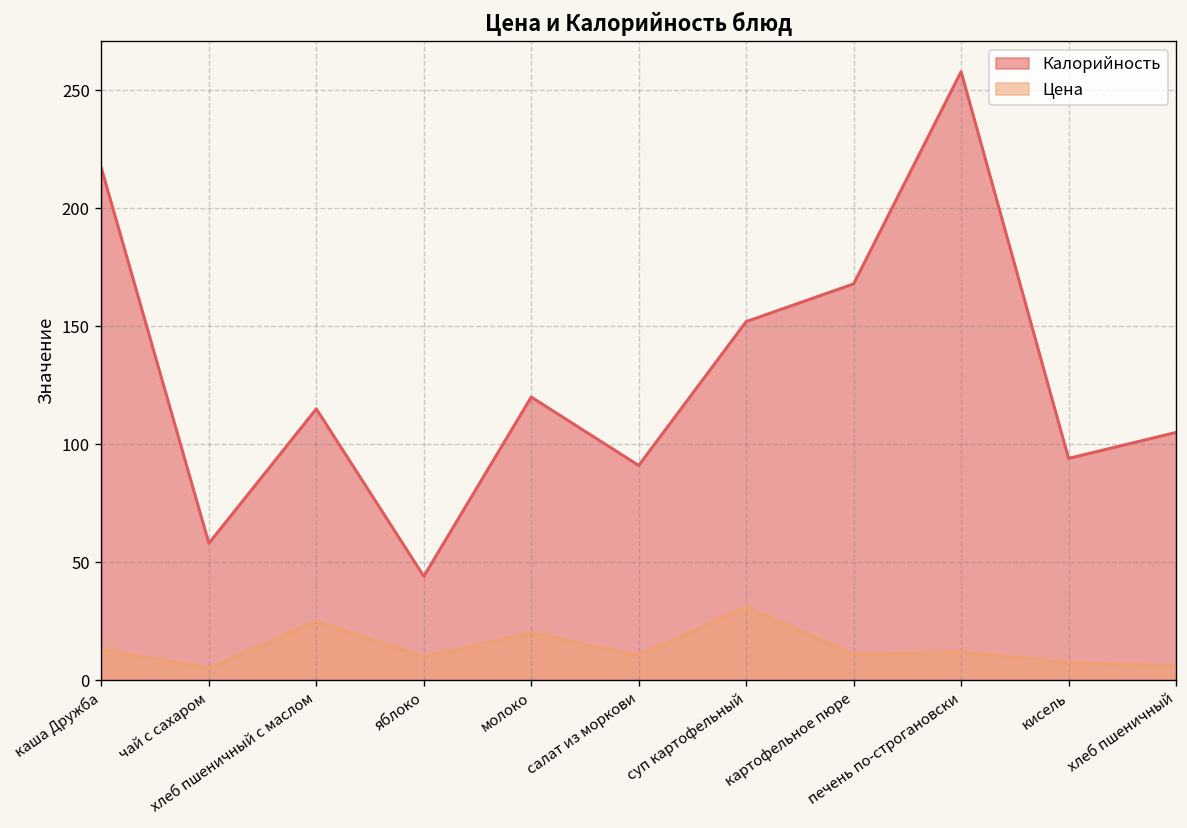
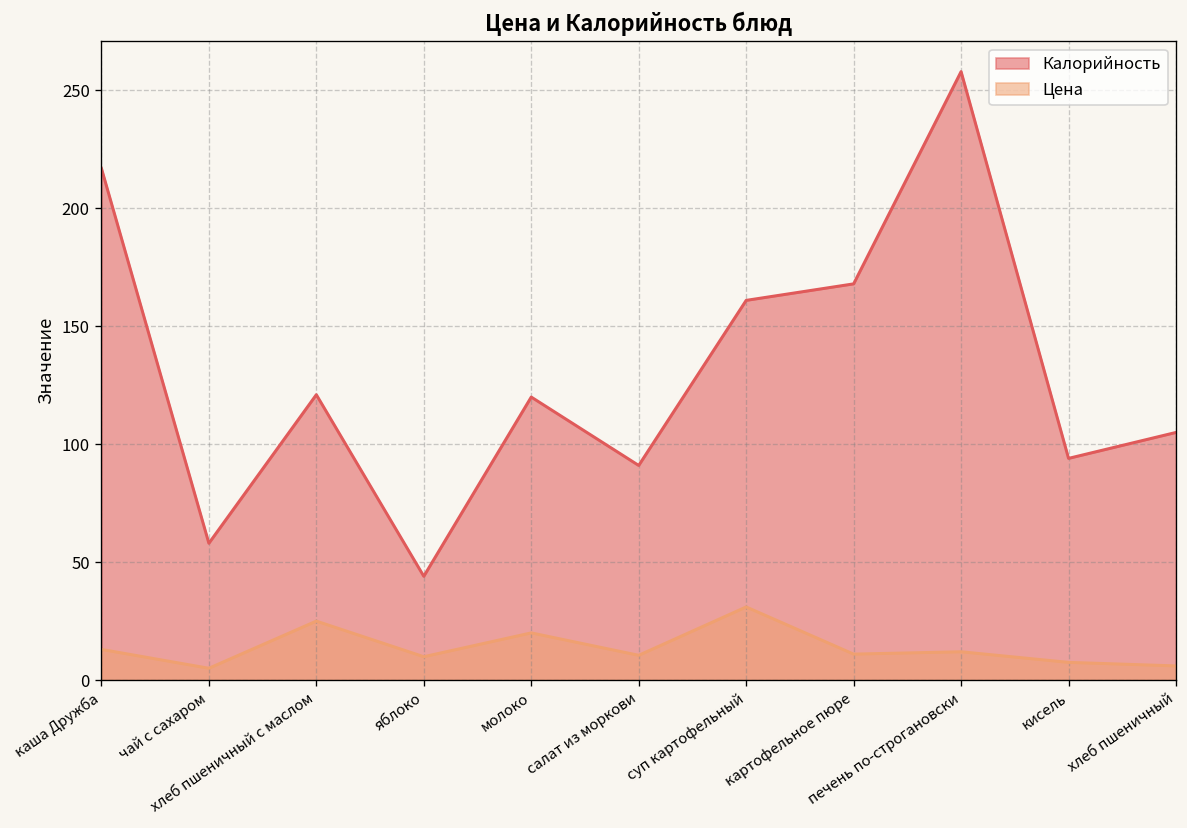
Калорийность, хлеб пшеничный с маслом: 115 -> 121
Калорийность, суп картофельный: 152 -> 161
